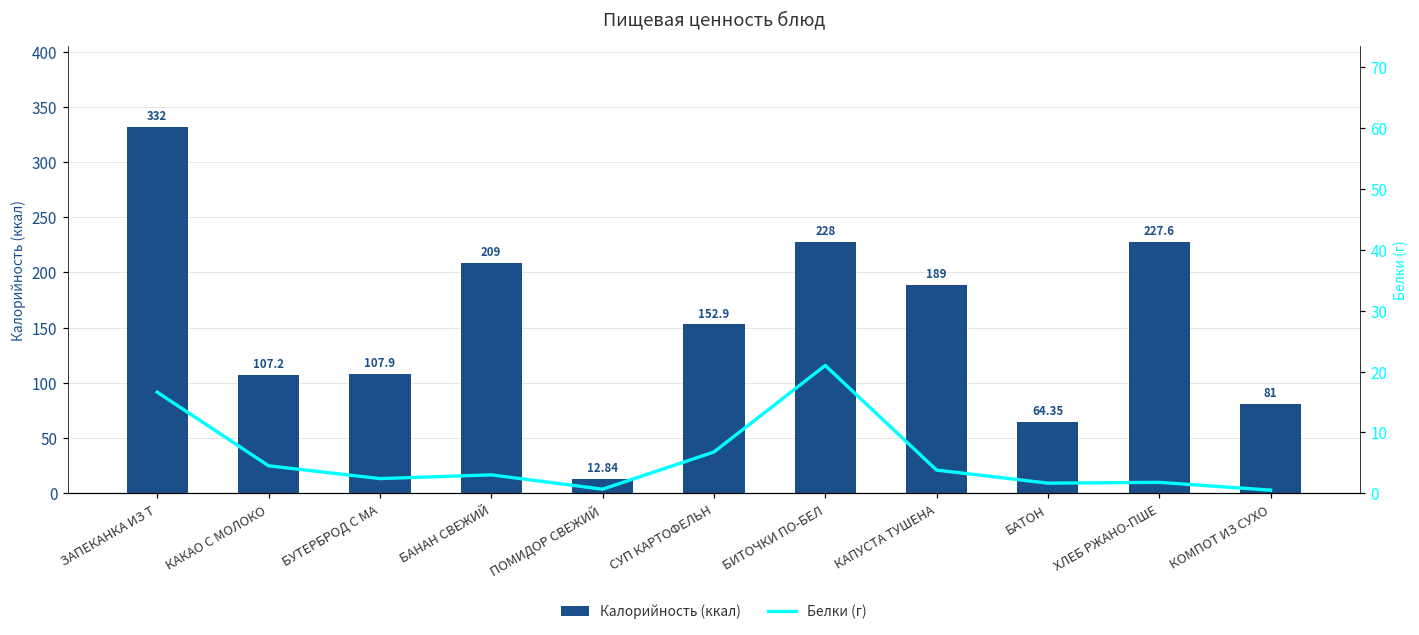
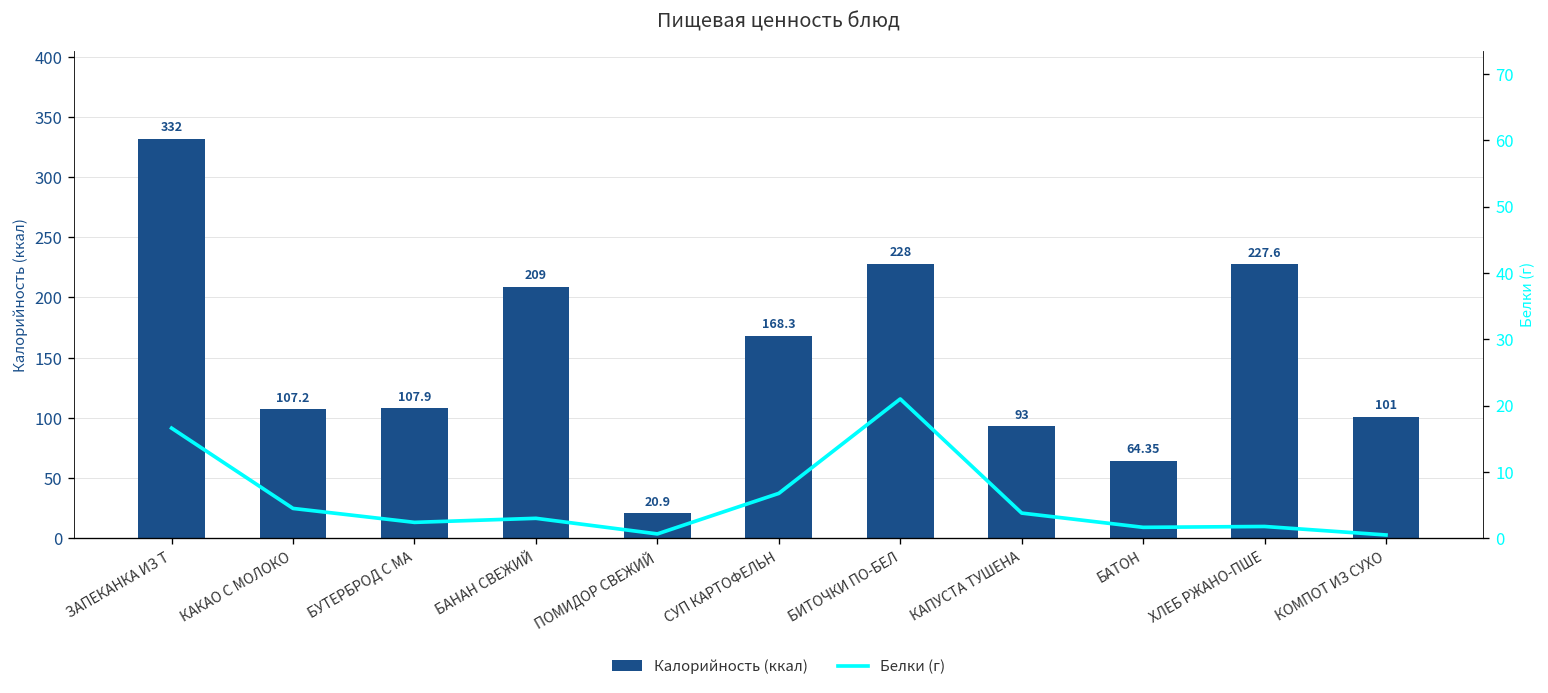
Калорийность (ккал), ПОМИДОР СВЕЖИЙ: 12.84 -> 20.9
Калорийность (ккал), СУП КАРТОФЕЛЬН: 152.9 -> 168.3
Калорийность (ккал), КАПУСТА ТУШЕНА: 189 -> 93
Калорийность (ккал), КОМПОТ ИЗ СУХО: 81 -> 101
